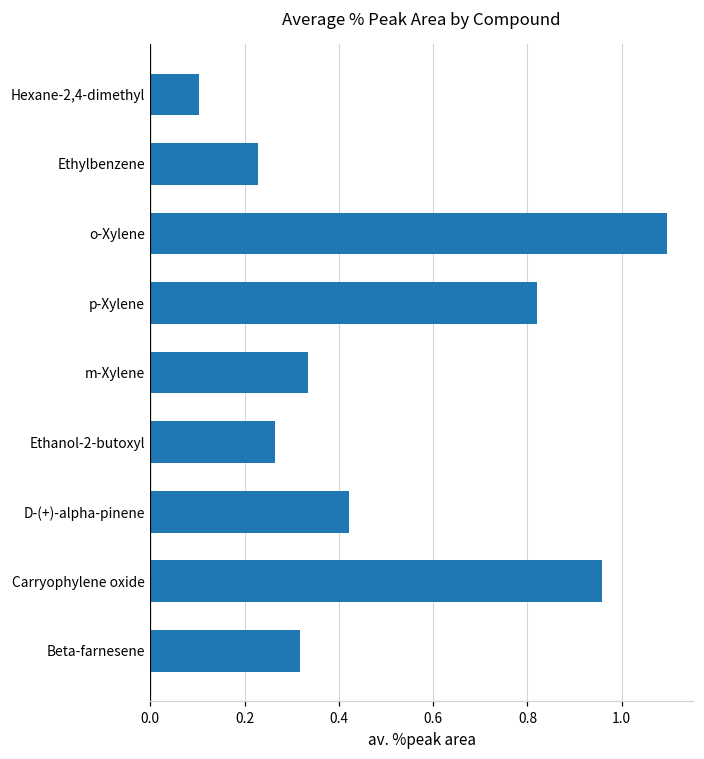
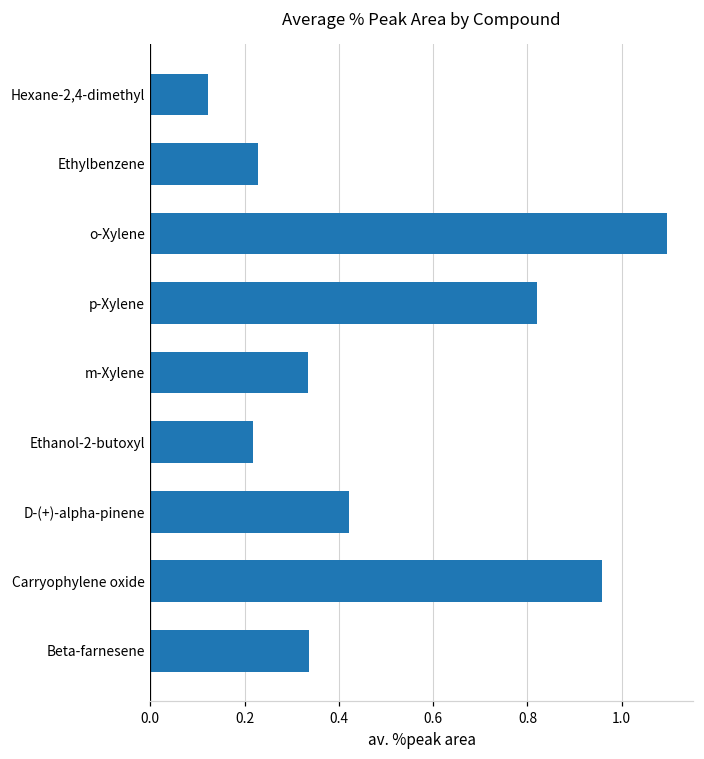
Hexane-2,4-dimethyl: 0.10 -> 0.12
Ethanol-2-butoxyl: 0.26 -> 0.22
Beta-farnesene: 0.32 -> 0.34
